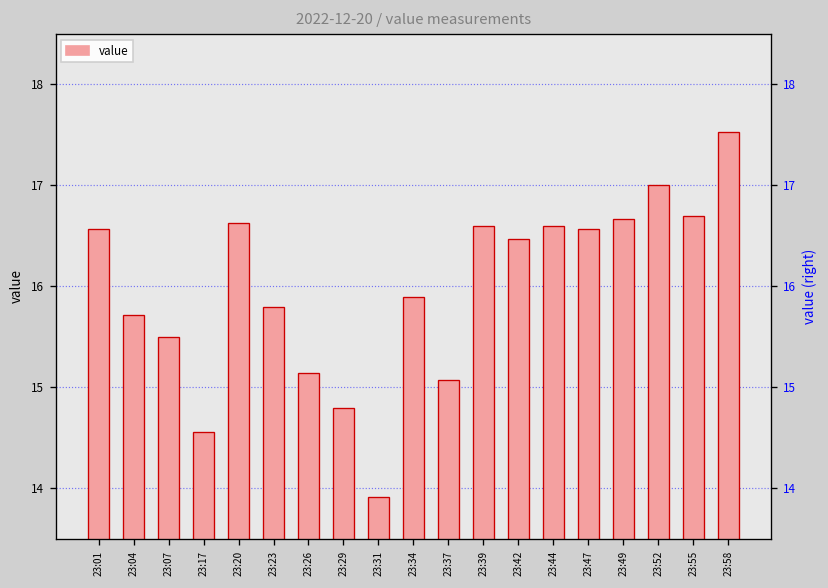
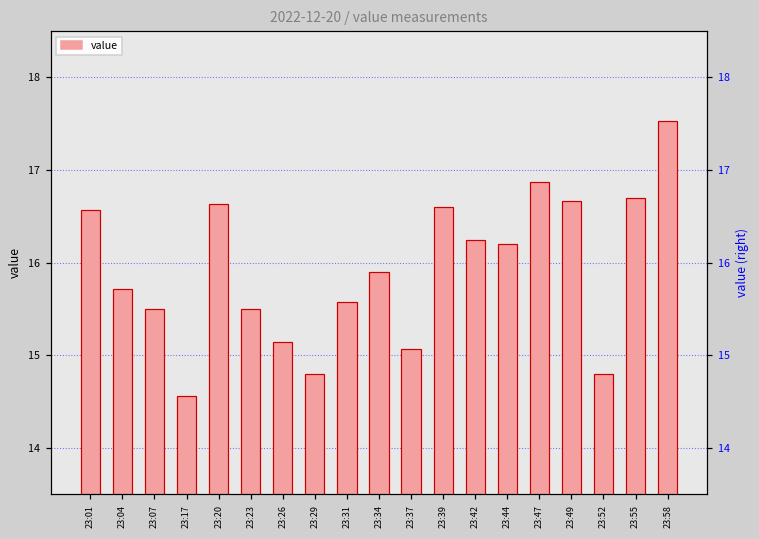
23:23: 15.8 -> 15.5
23:31: 13.9 -> 15.6
23:42: 16.5 -> 16.2
23:44: 16.6 -> 16.2
23:47: 16.6 -> 16.9
23:52: 17.0 -> 14.8
